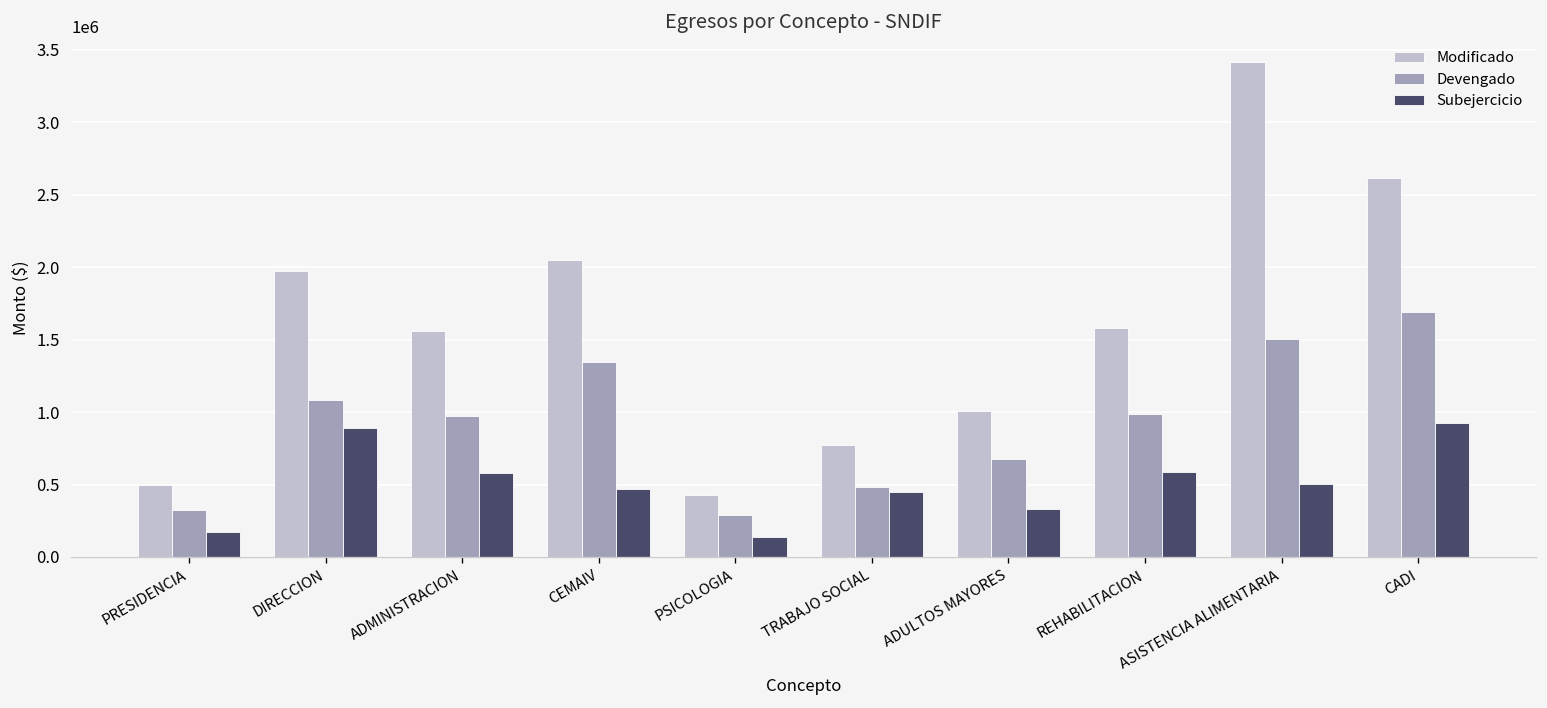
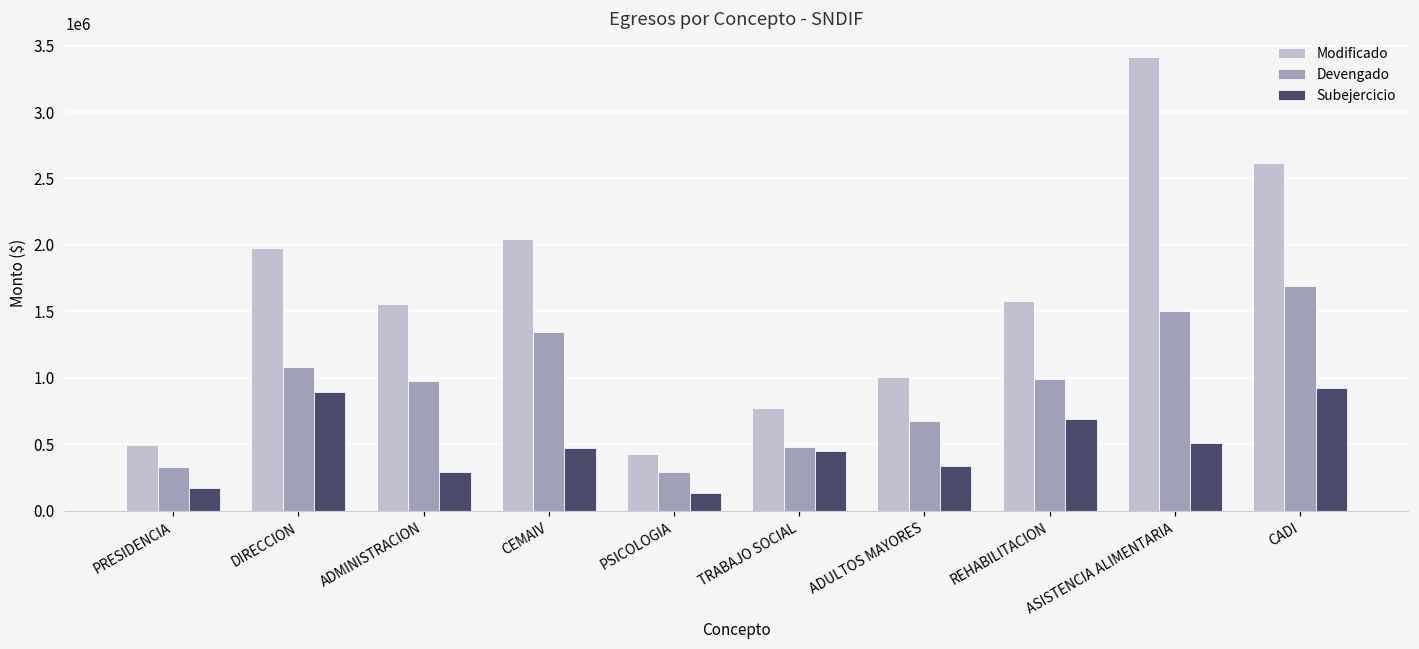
Subejercicio, ADMINISTRACION: 580000 -> 290000
Subejercicio, REHABILITACION: 590000 -> 690000
